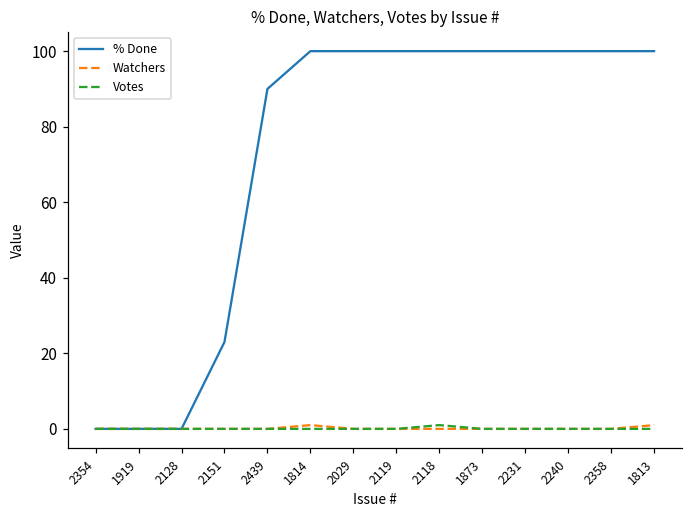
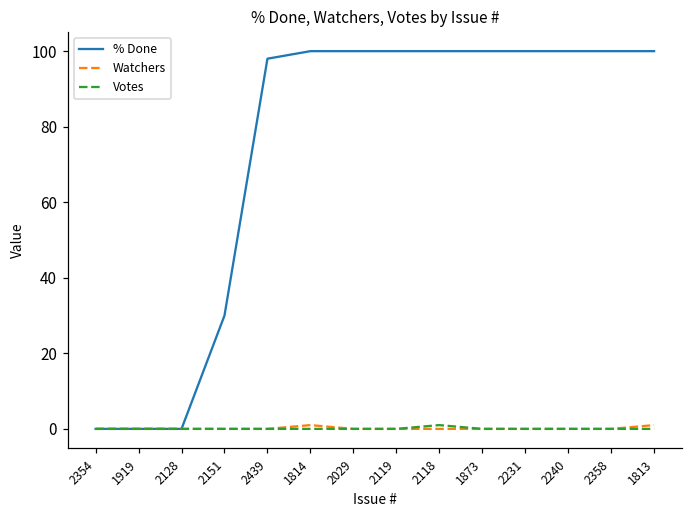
% Done, 2151: 23 -> 30
% Done, 2439: 90 -> 98
